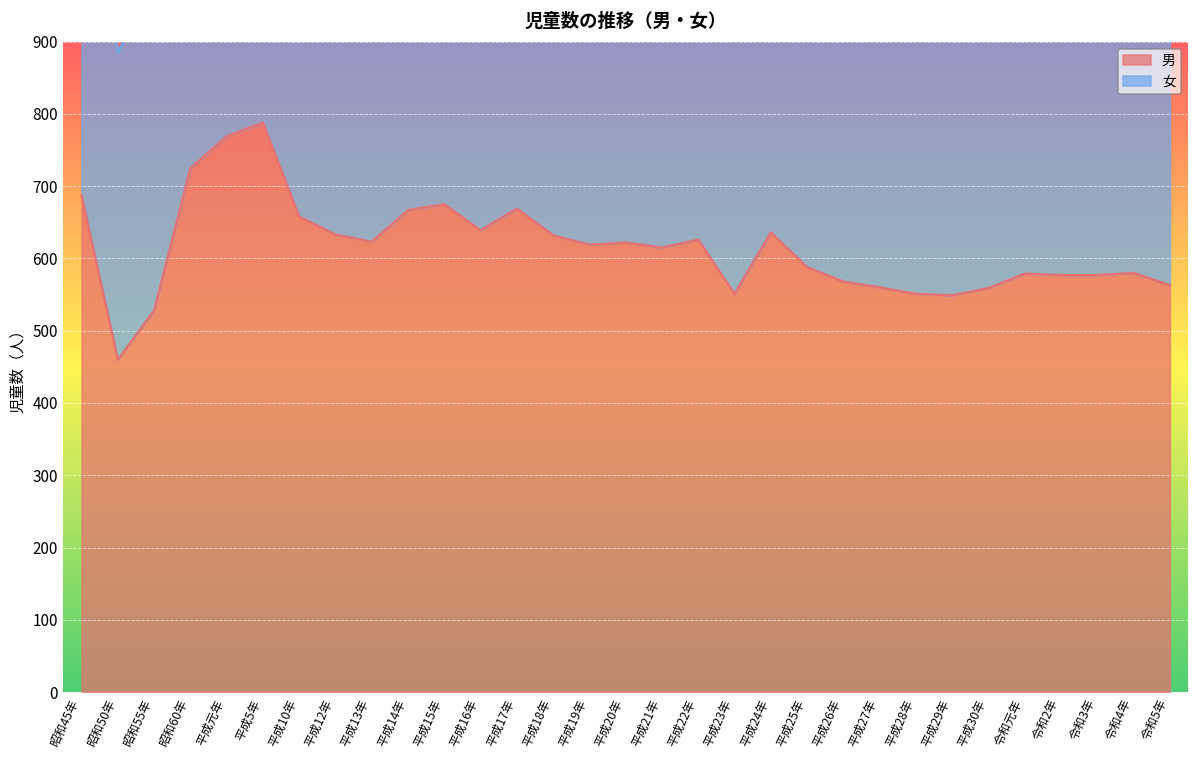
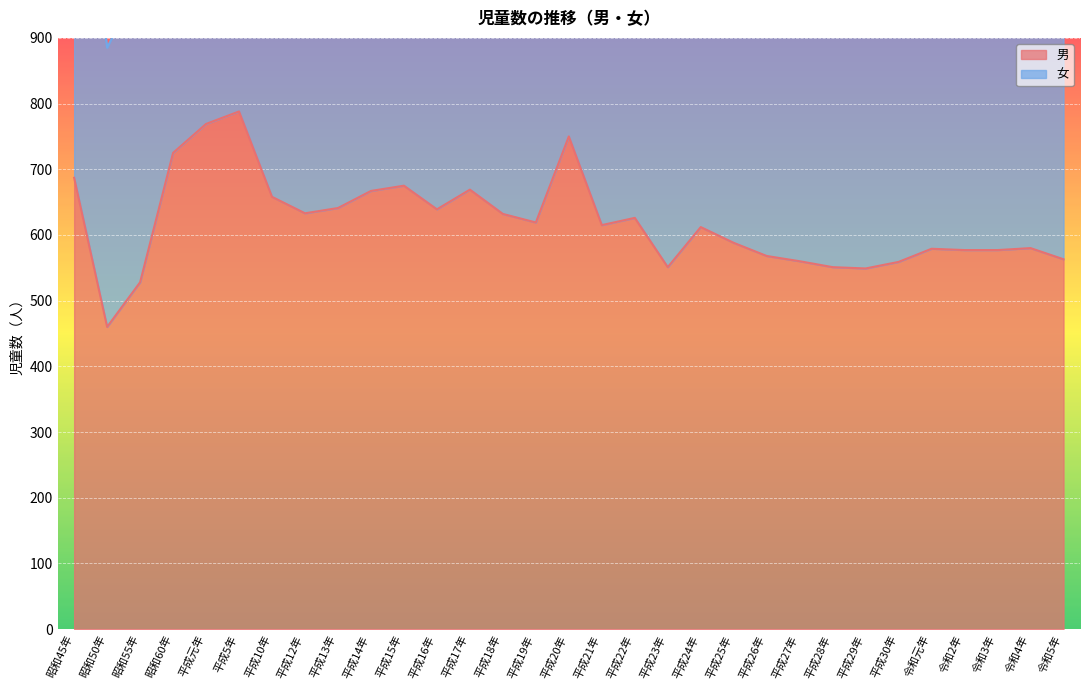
男, 平成13年: 620 -> 640
男, 平成20年: 620 -> 750
男, 平成24年: 640 -> 610
